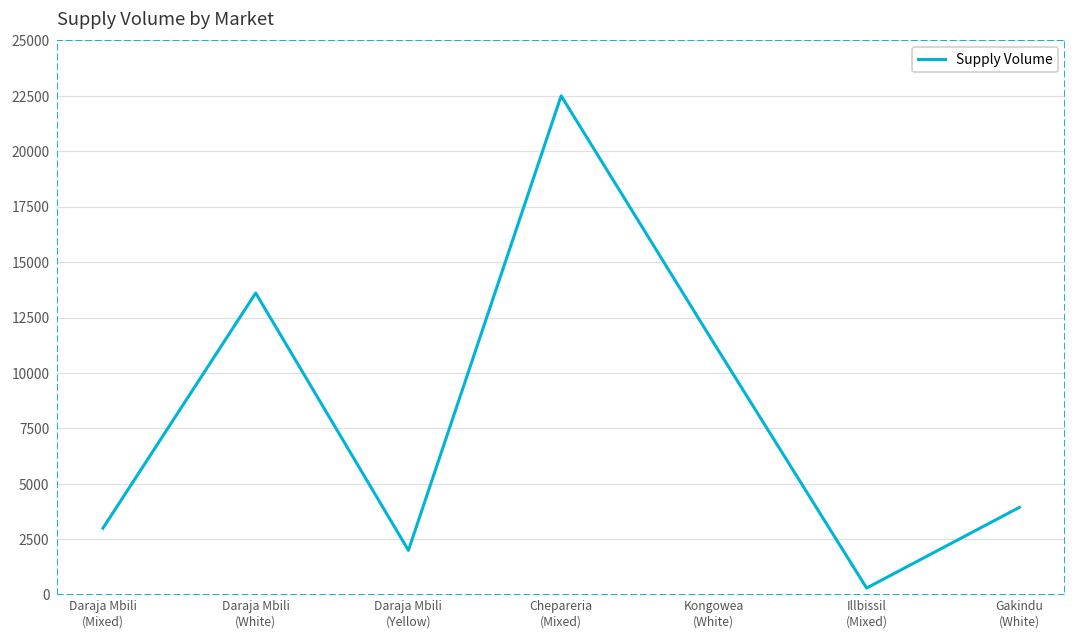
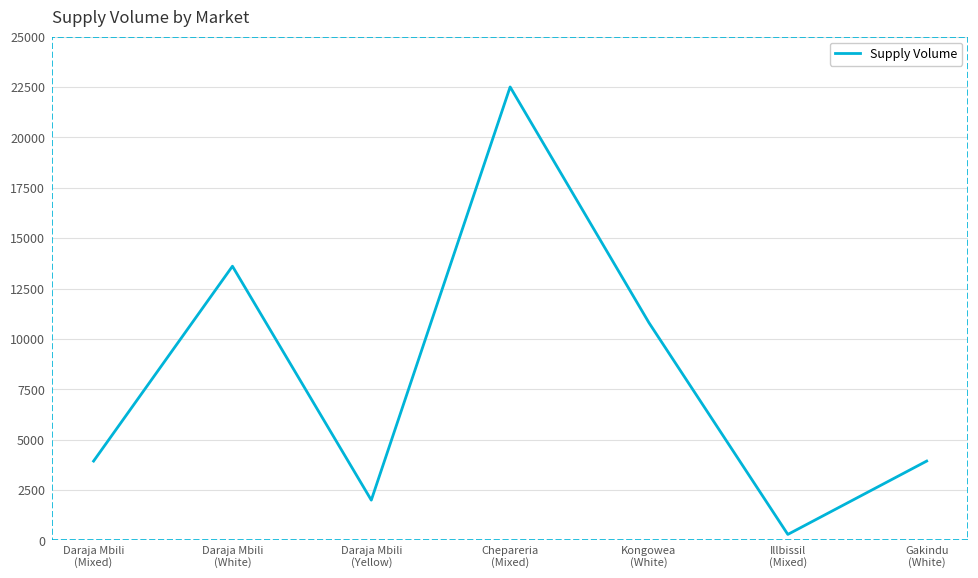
Daraja Mbili (Mixed): 3000 -> 3900
Kongowea (White): 11300 -> 10800
